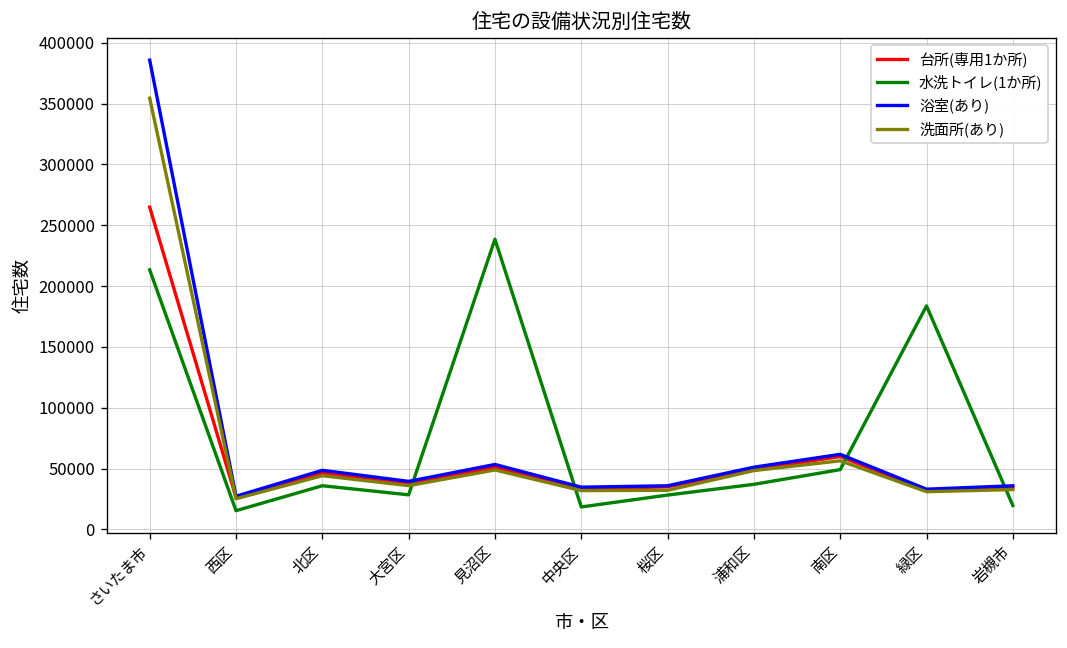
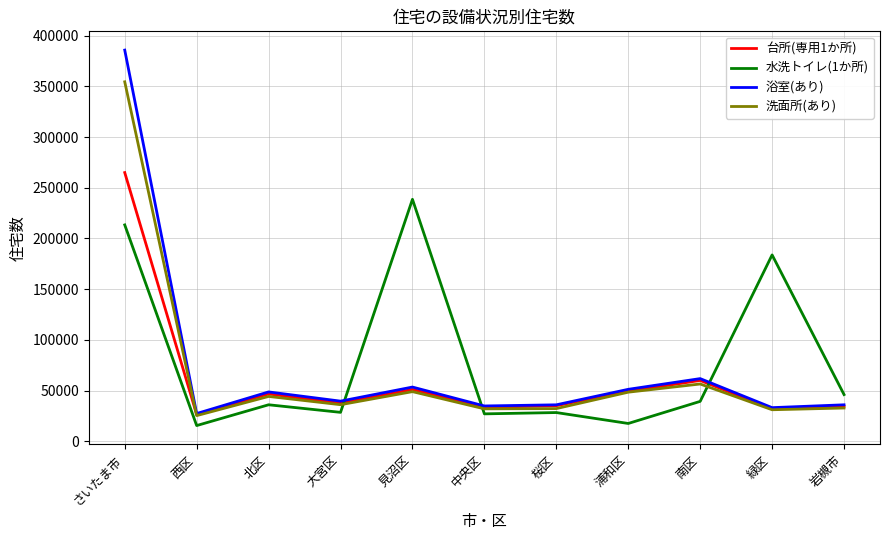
水洗トイレ(1か所), 中央区: 19000 -> 27000
水洗トイレ(1か所), 浦和区: 37000 -> 18000
水洗トイレ(1か所), 南区: 49000 -> 39000
水洗トイレ(1か所), 岩槻市: 20000 -> 46000
